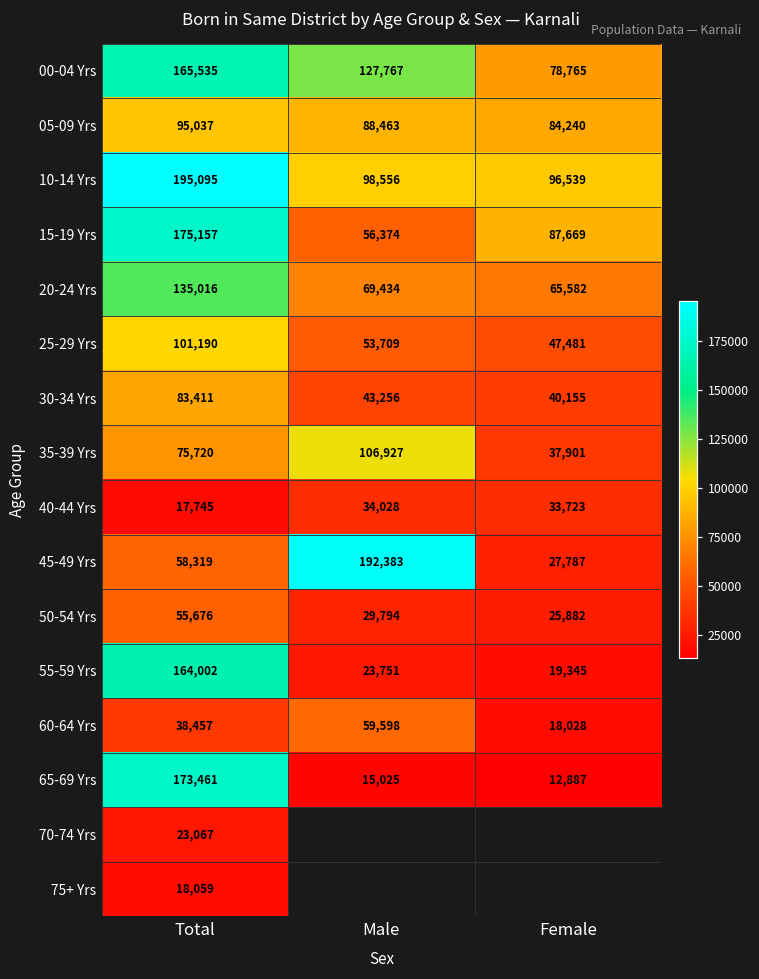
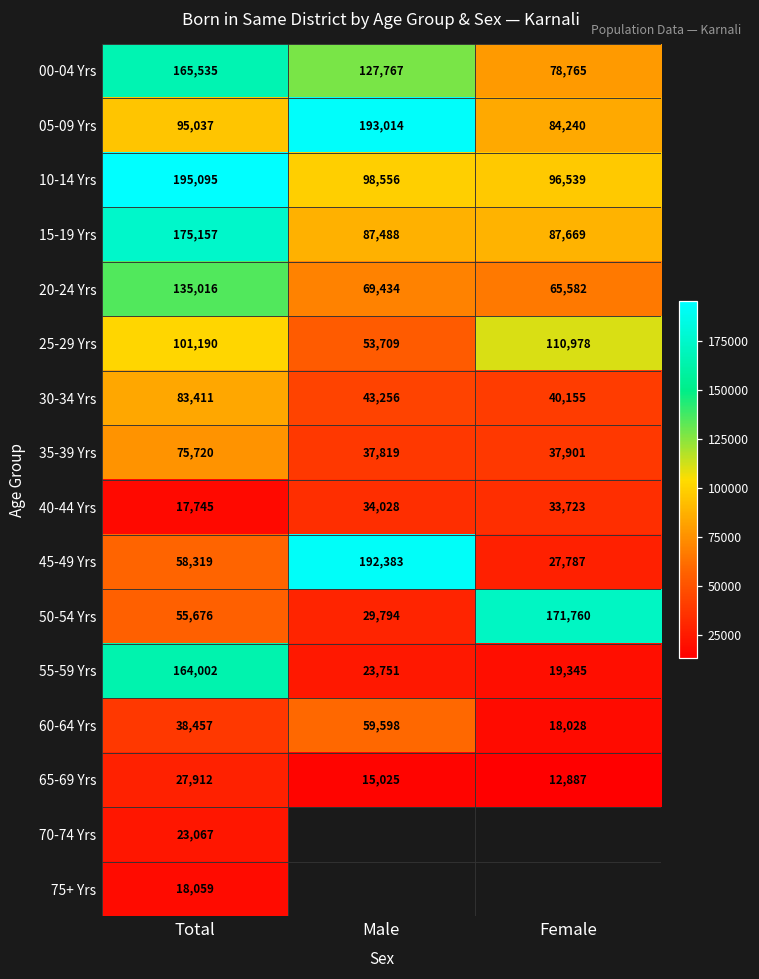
05-09 Yrs, Male: 88,463 -> 193,014
15-19 Yrs, Male: 56,374 -> 87,488
25-29 Yrs, Female: 47,481 -> 110,978
35-39 Yrs, Male: 106,927 -> 37,819
50-54 Yrs, Female: 25,882 -> 171,760
65-69 Yrs, Total: 173,461 -> 27,912
